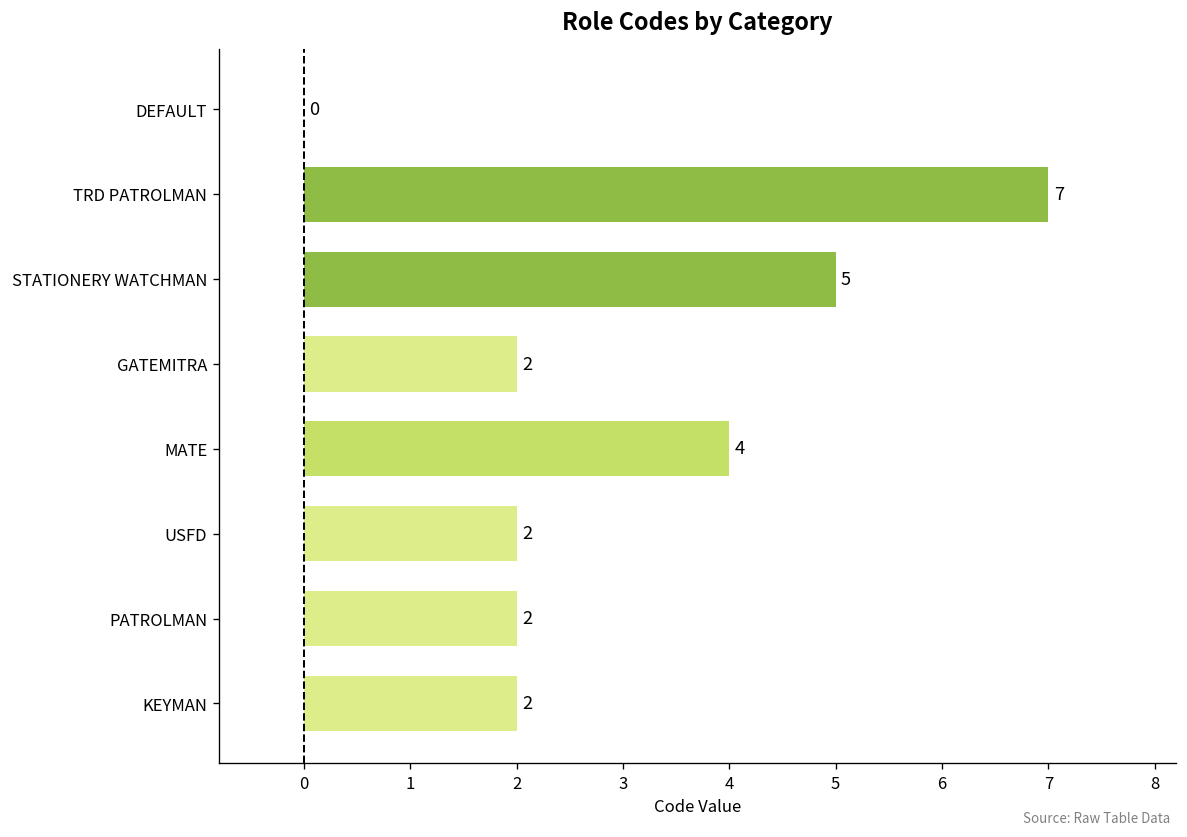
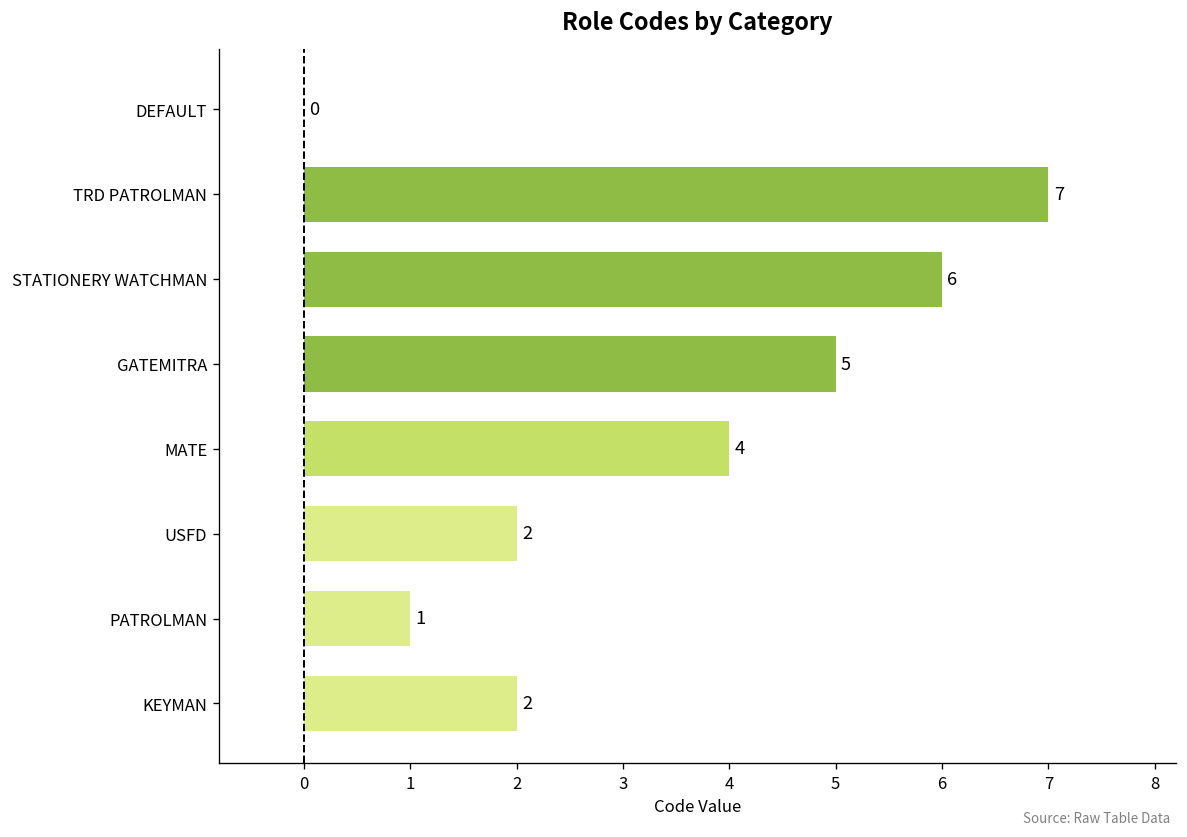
STATIONERY WATCHMAN: 5 -> 6
GATEMITRA: 2 -> 5
PATROLMAN: 2 -> 1
